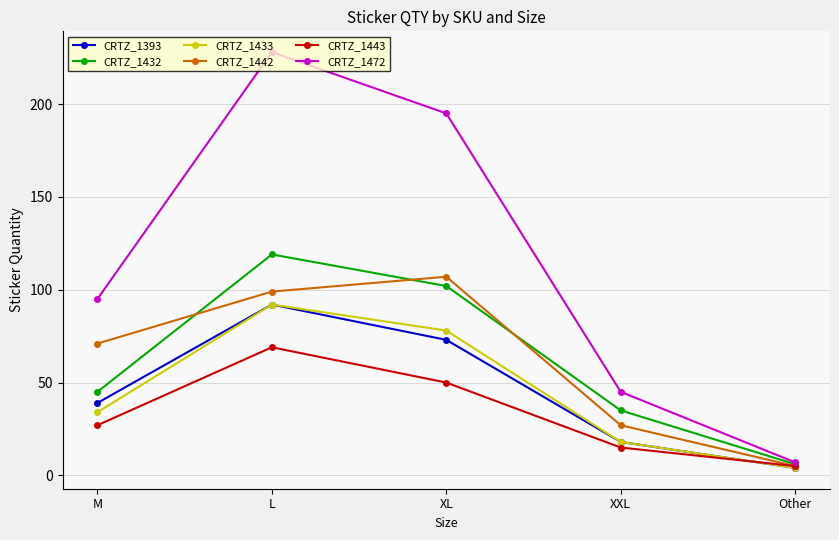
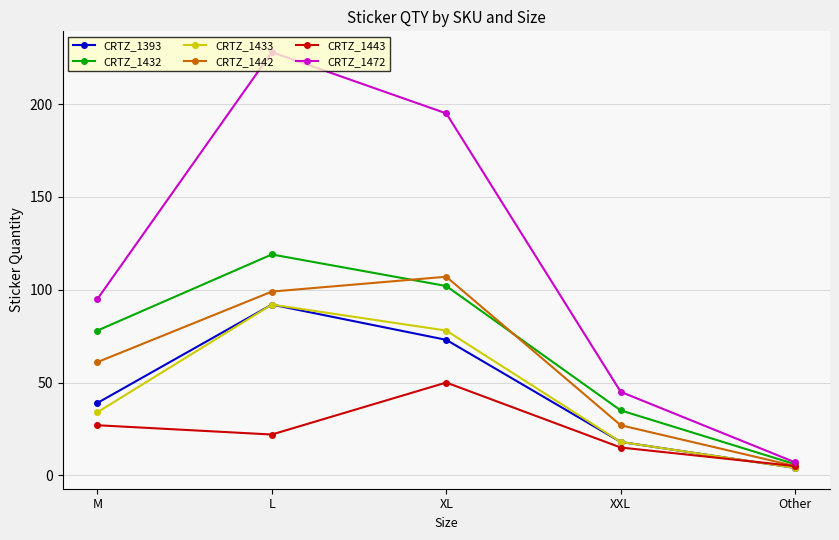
CRTZ_1432, M: 45 -> 78
CRTZ_1442, M: 71 -> 61
CRTZ_1443, L: 69 -> 22
